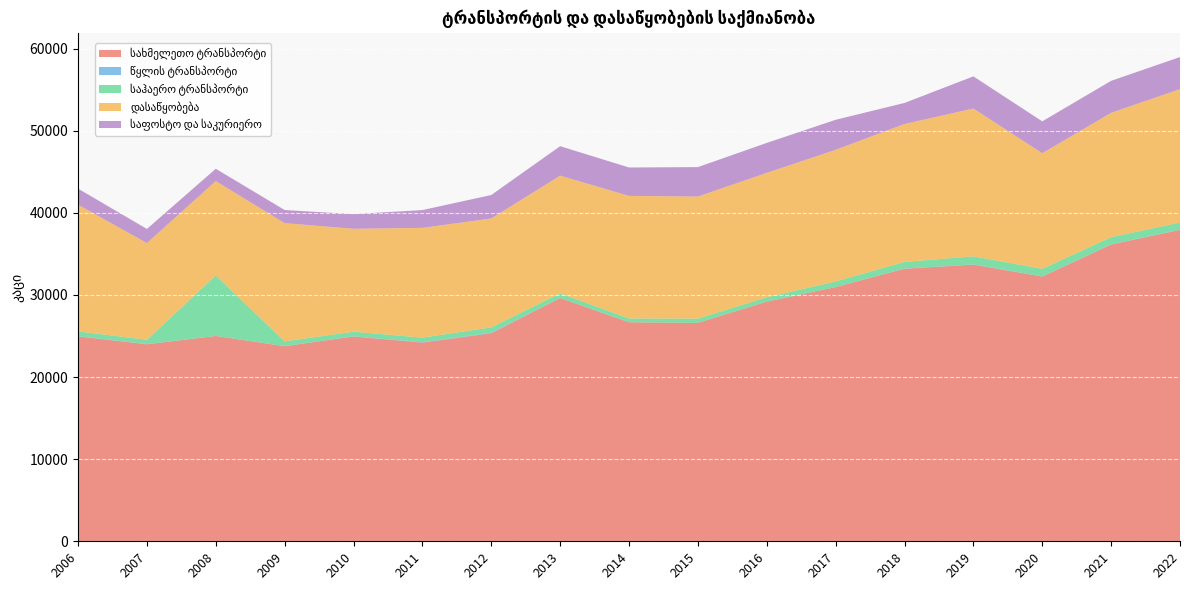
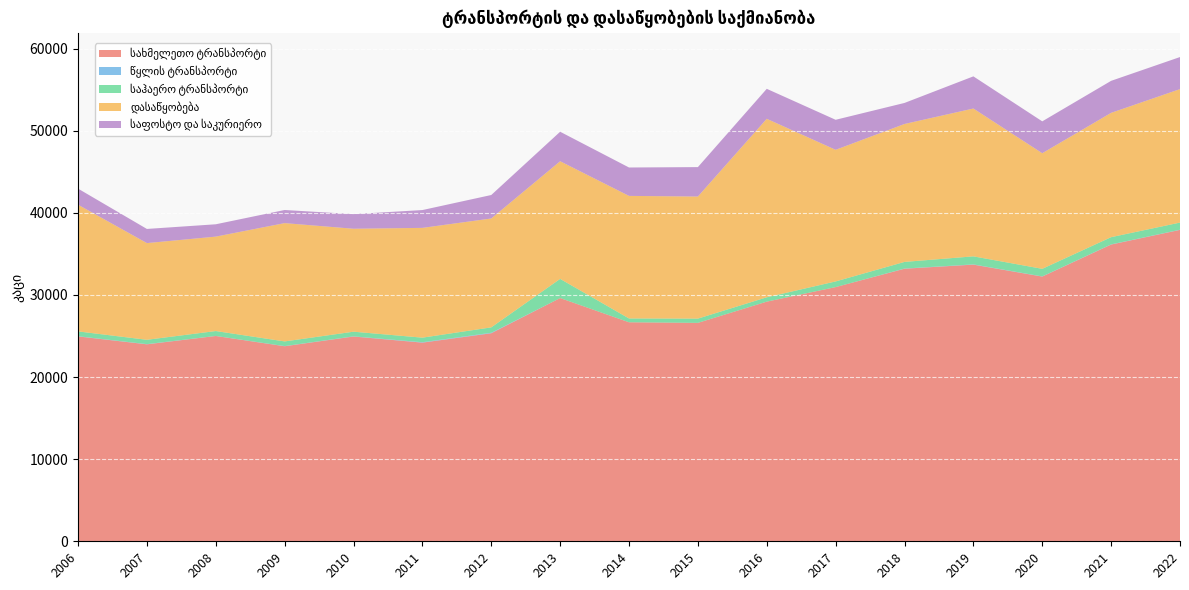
საჰაერო ტრანსპორტი, 2008: 7000 -> 1000
საჰაერო ტრანსპორტი, 2013: 1000 -> 2000
დასაწყობება, 2016: 15000 -> 22000
